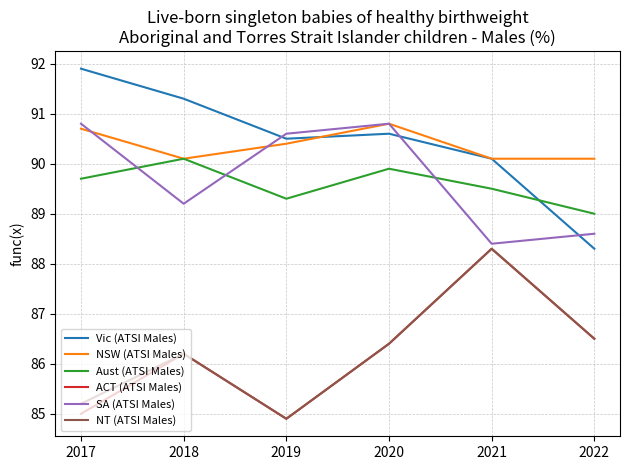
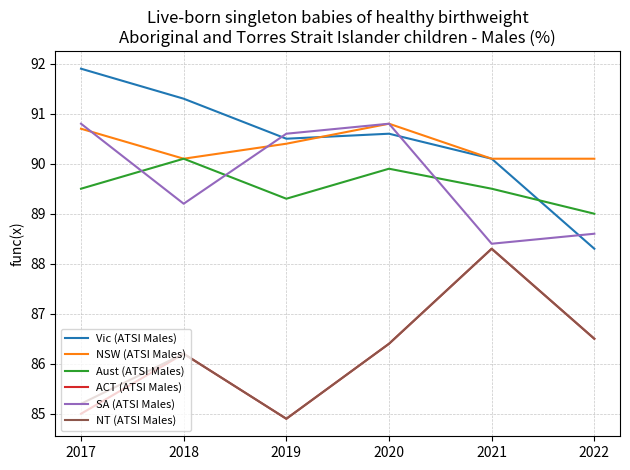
Aust (ATSI Males), 2017: 89.7 -> 89.5
